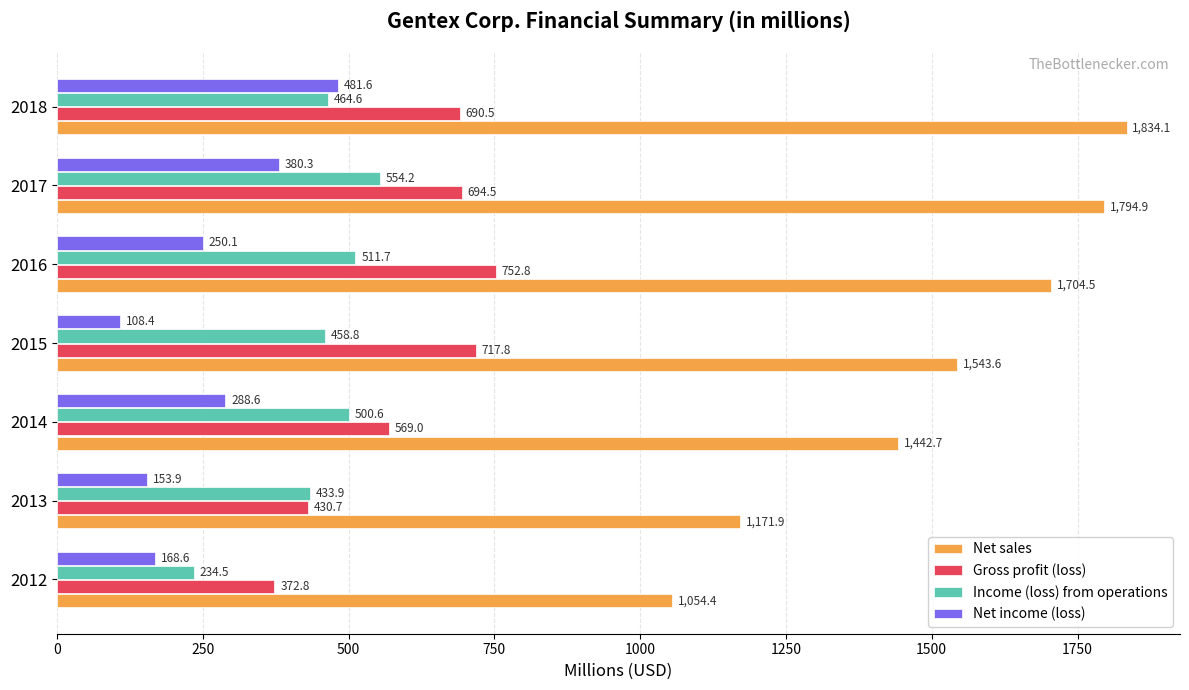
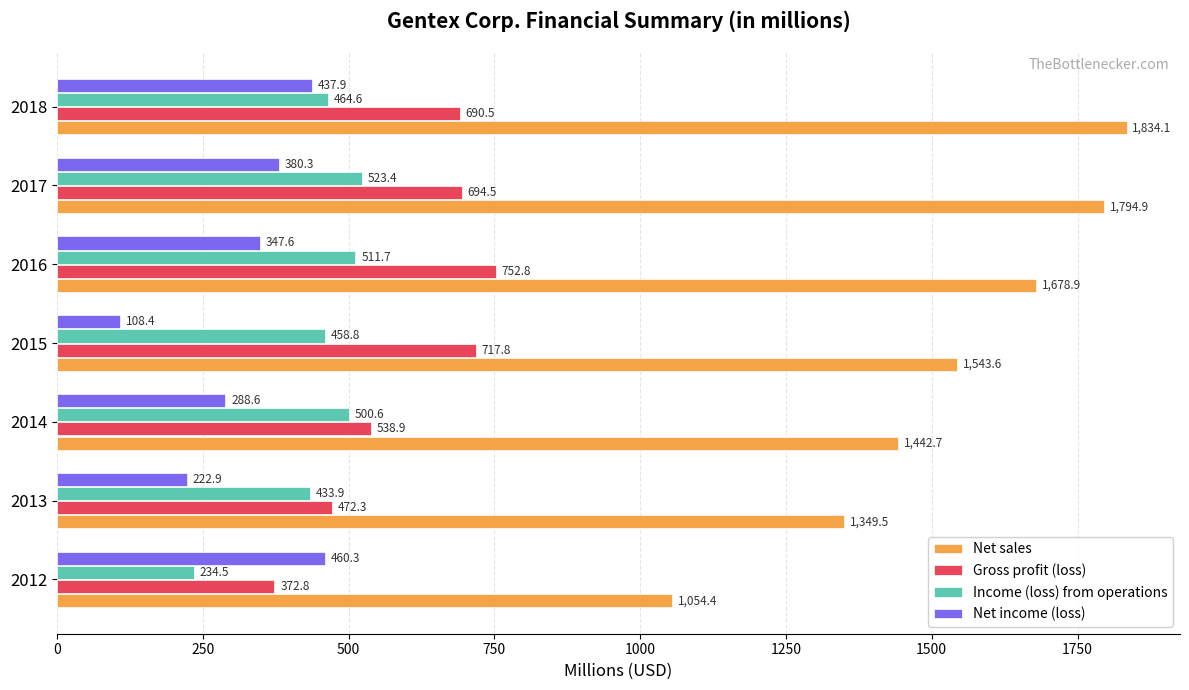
Net income (loss), 2018: 481.6 -> 437.9
Income (loss) from operations, 2017: 554.2 -> 523.4
Net income (loss), 2016: 250.1 -> 347.6
Net sales, 2016: 1,704.5 -> 1,678.9
Gross profit (loss), 2014: 569.0 -> 538.9
Net income (loss), 2013: 153.9 -> 222.9
Gross profit (loss), 2013: 430.7 -> 472.3
Net sales, 2013: 1,171.9 -> 1,349.5
Net income (loss), 2012: 168.6 -> 460.3
